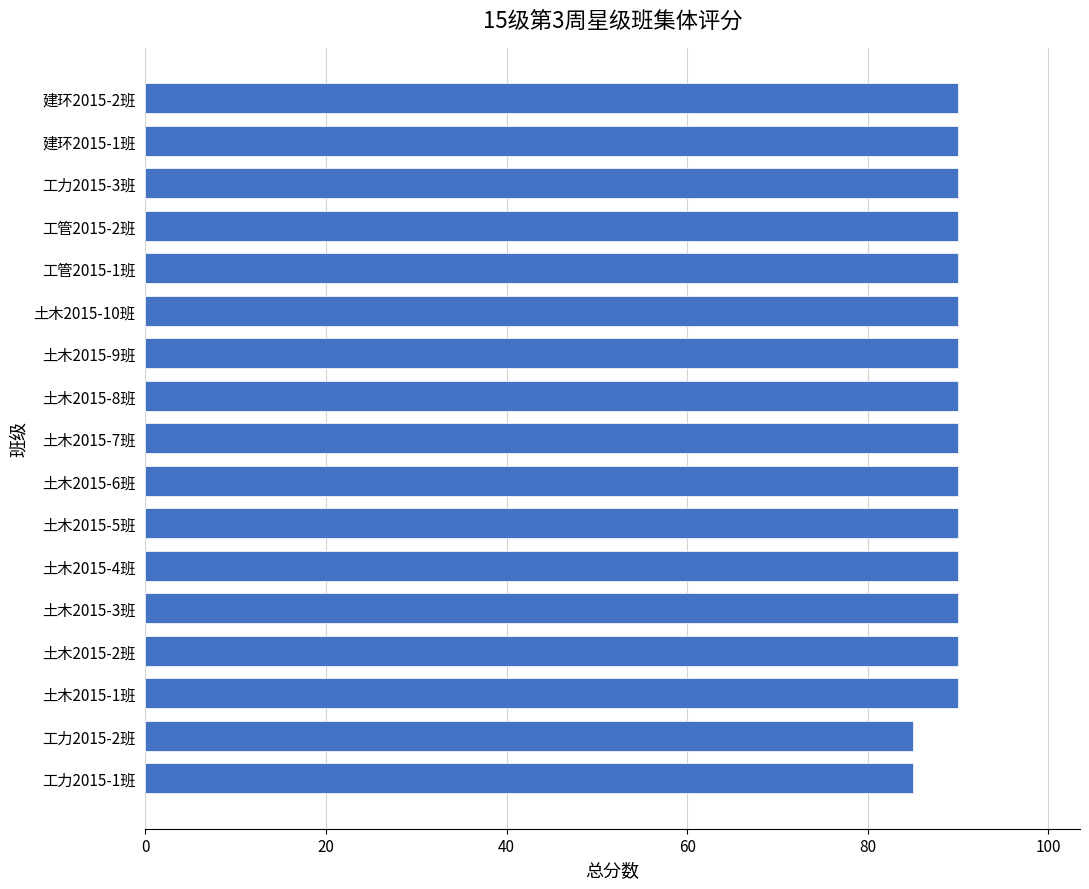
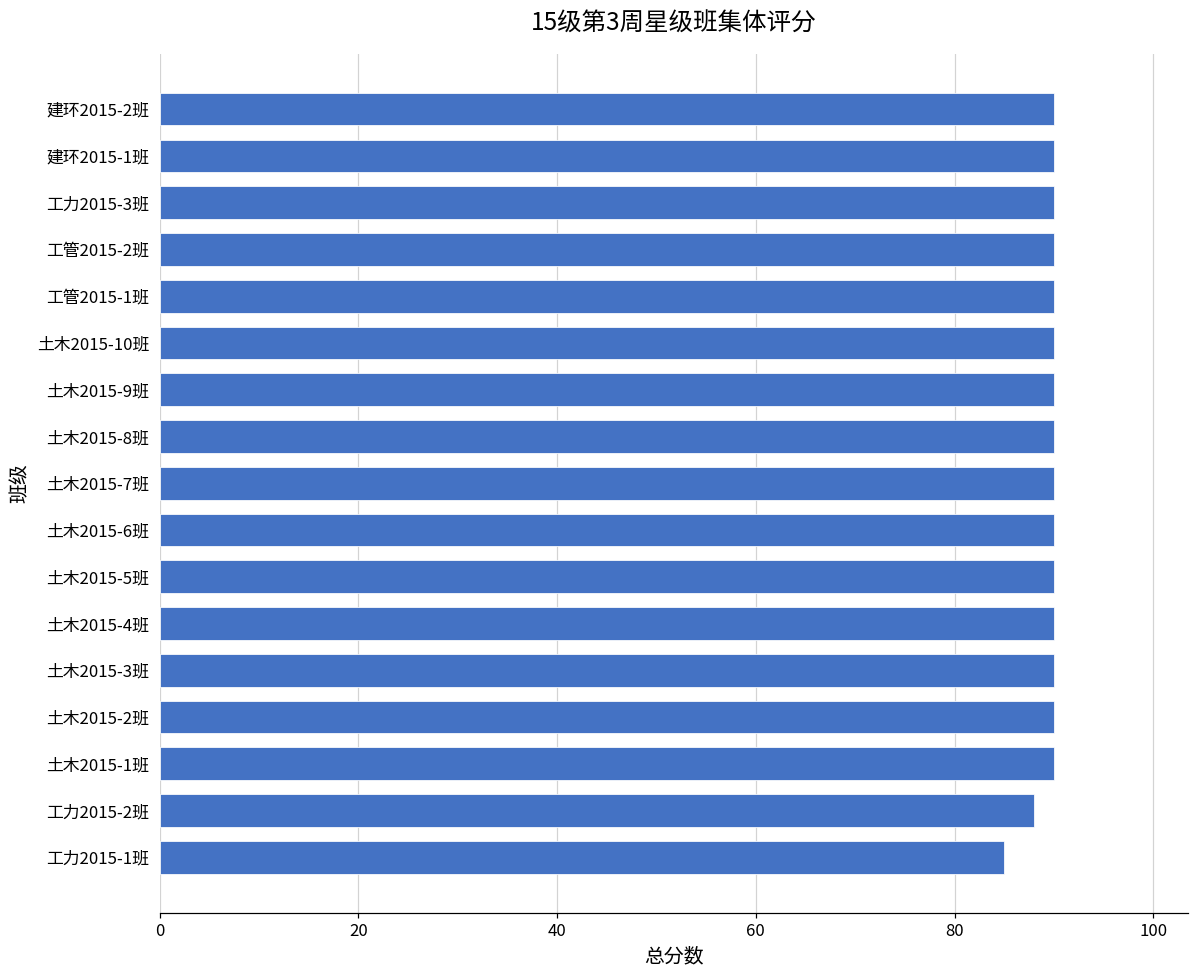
工力2015-2班: 85 -> 88
